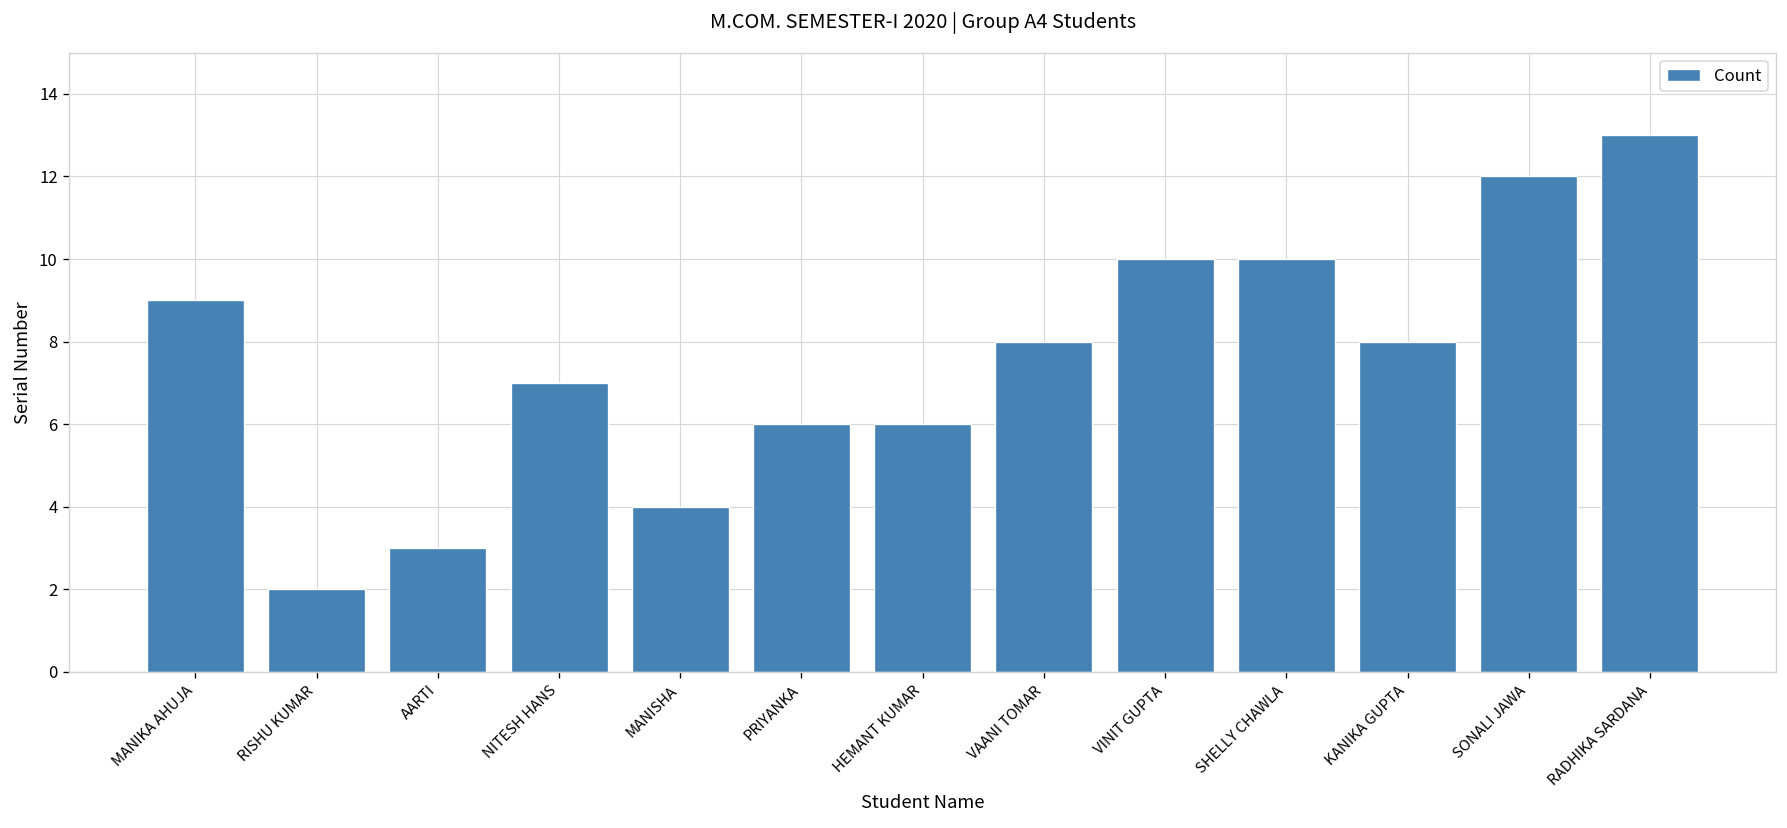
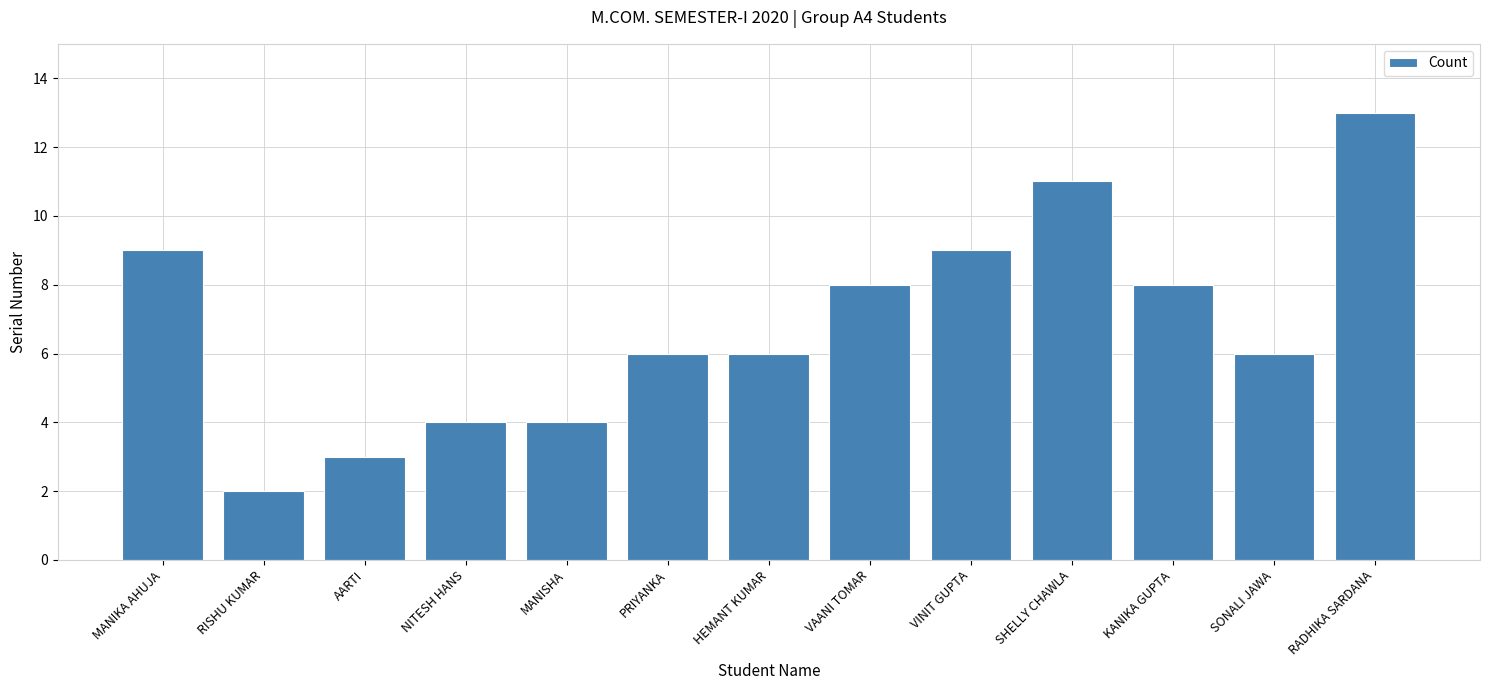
NITESH HANS: 7 -> 4
VINIT GUPTA: 10 -> 9
SHELLY CHAWLA: 10 -> 11
SONALI JAWA: 12 -> 6
